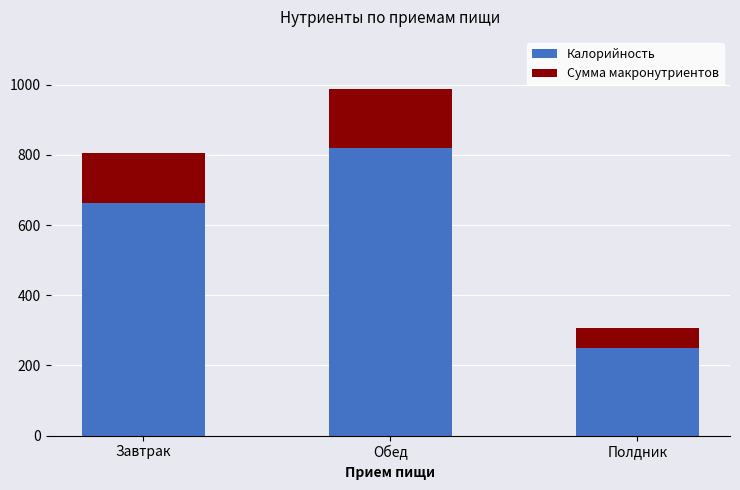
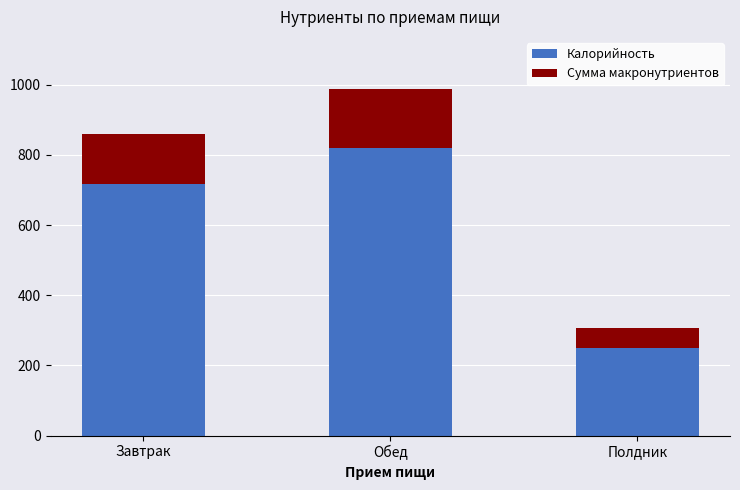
Калорийность, Завтрак: 660 -> 720
